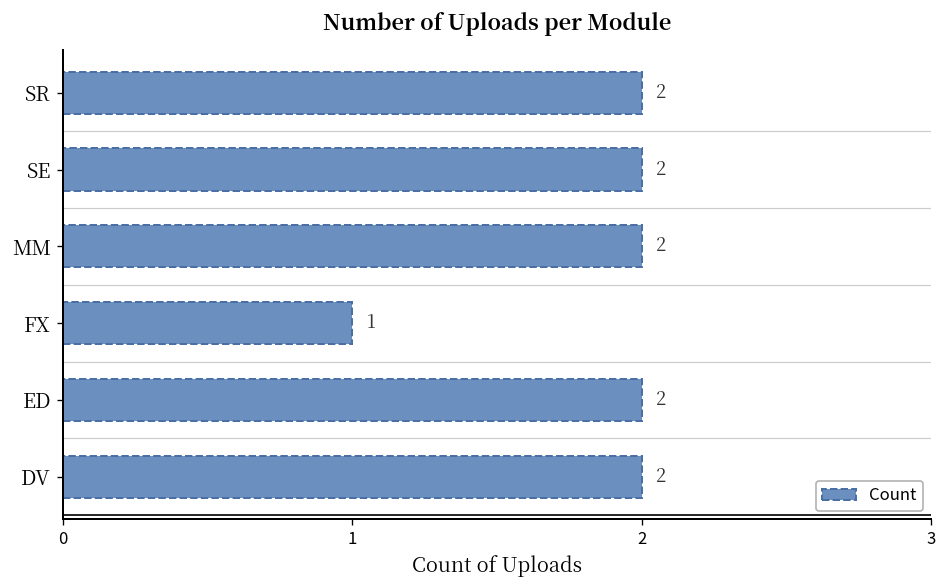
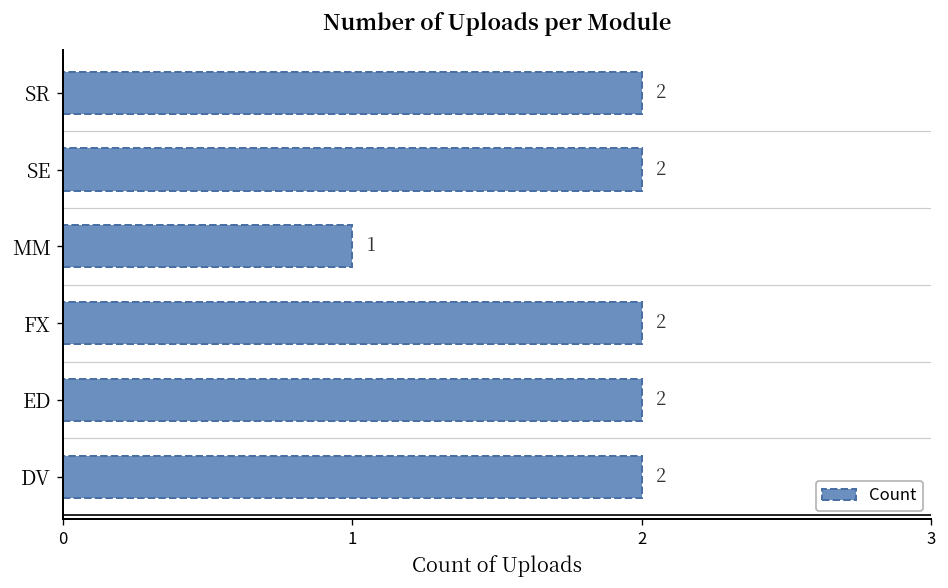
MM: 2 -> 1
FX: 1 -> 2
